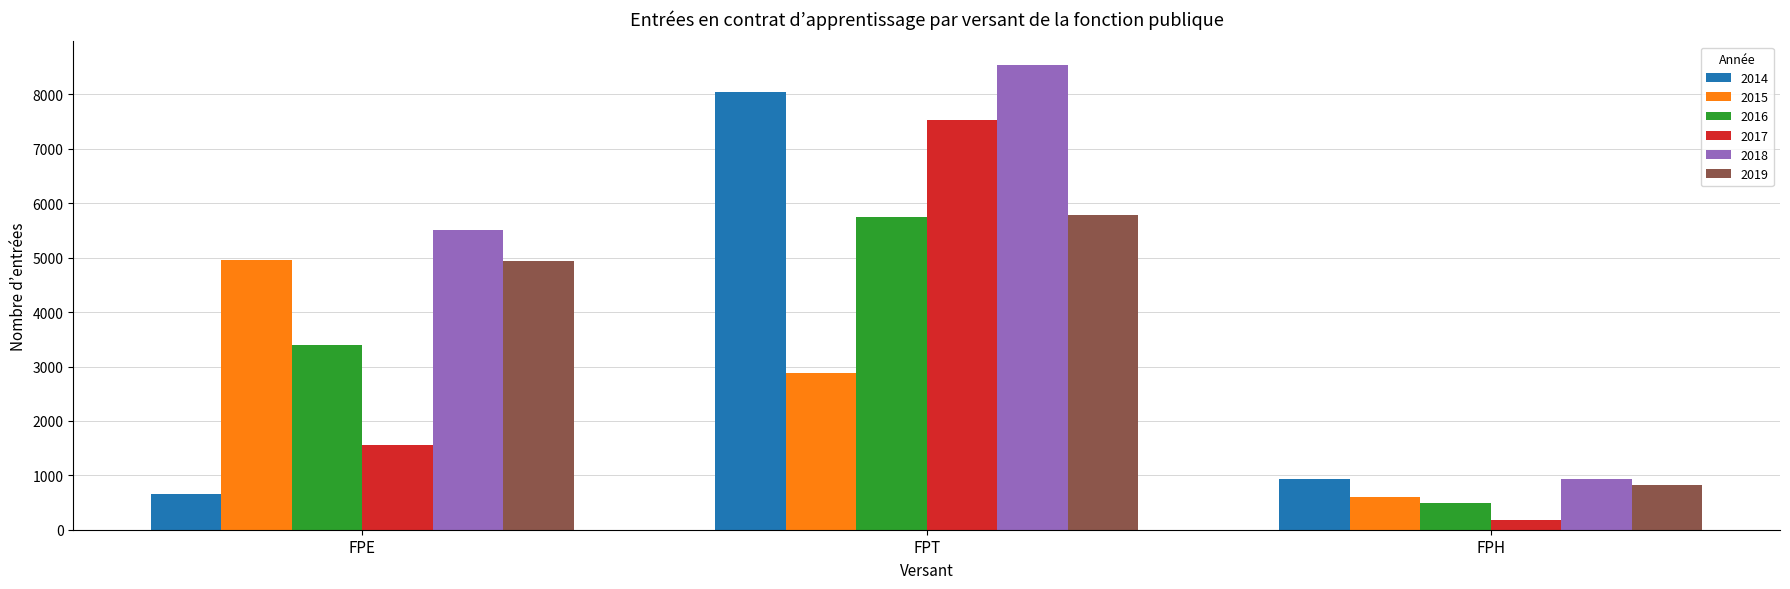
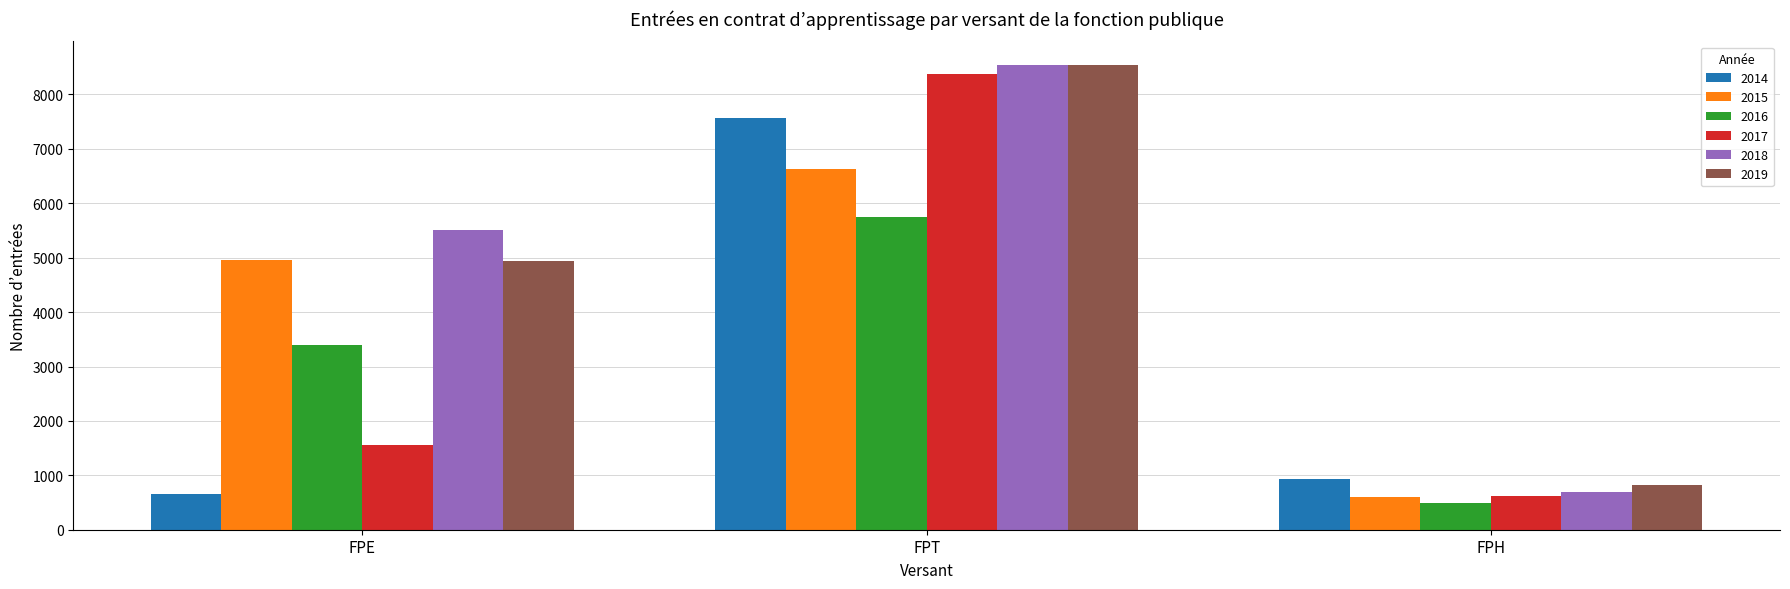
2014, FPT: 8100 -> 7600
2015, FPT: 2900 -> 6600
2017, FPT: 7500 -> 8400
2019, FPT: 5800 -> 8500
2017, FPH: 200 -> 600
2018, FPH: 900 -> 700
